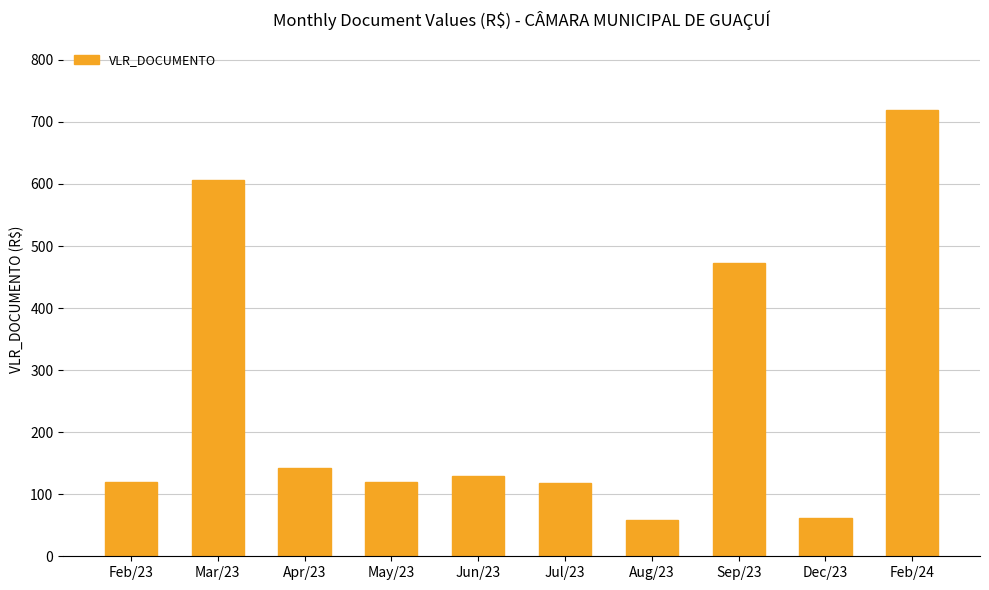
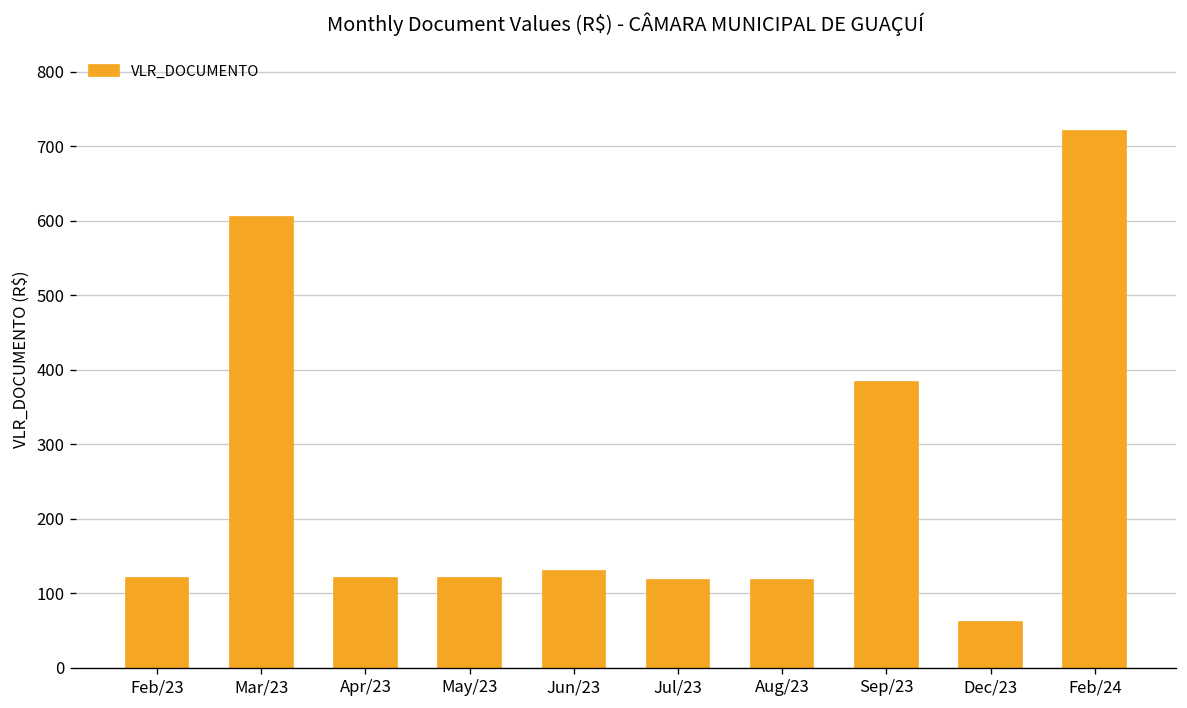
Apr/23: 140 -> 120
Aug/23: 60 -> 120
Sep/23: 470 -> 380
